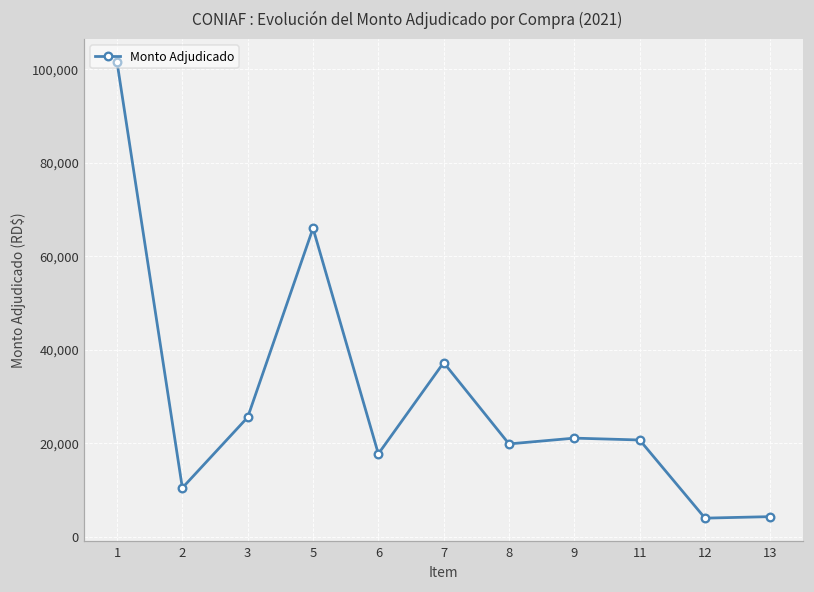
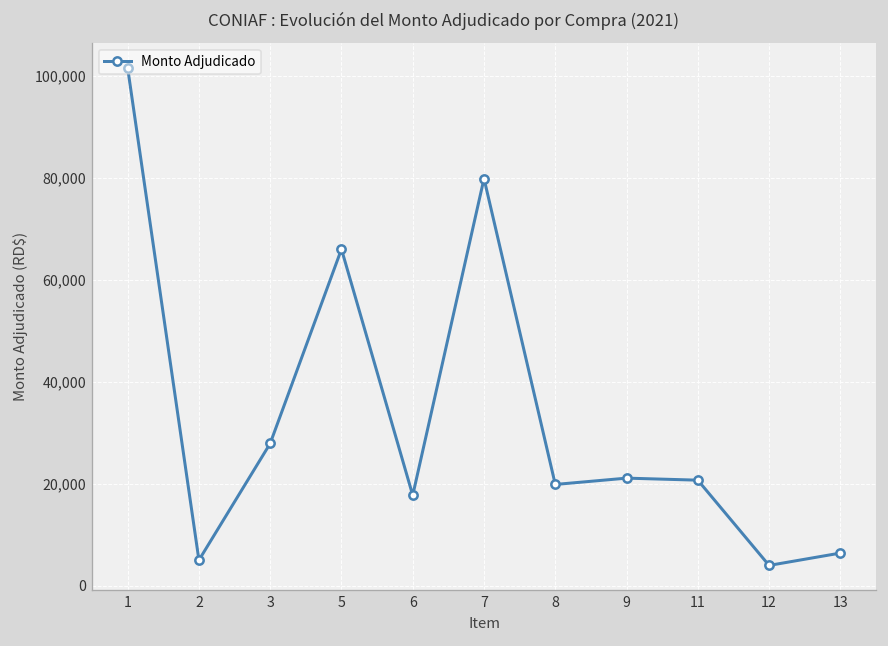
2: 10,000 -> 5,000
3: 26,000 -> 28,000
7: 37,000 -> 80,000
13: 4,000 -> 6,000
